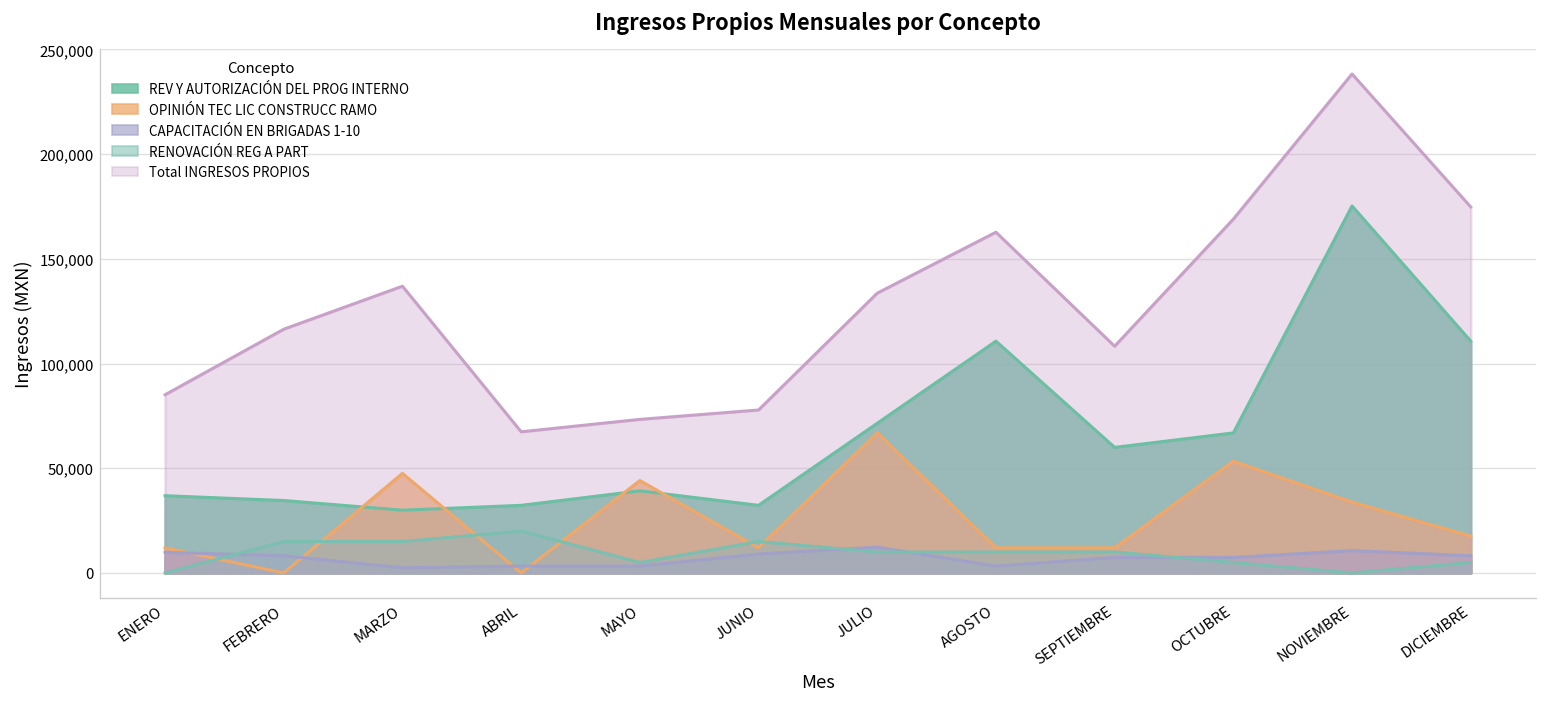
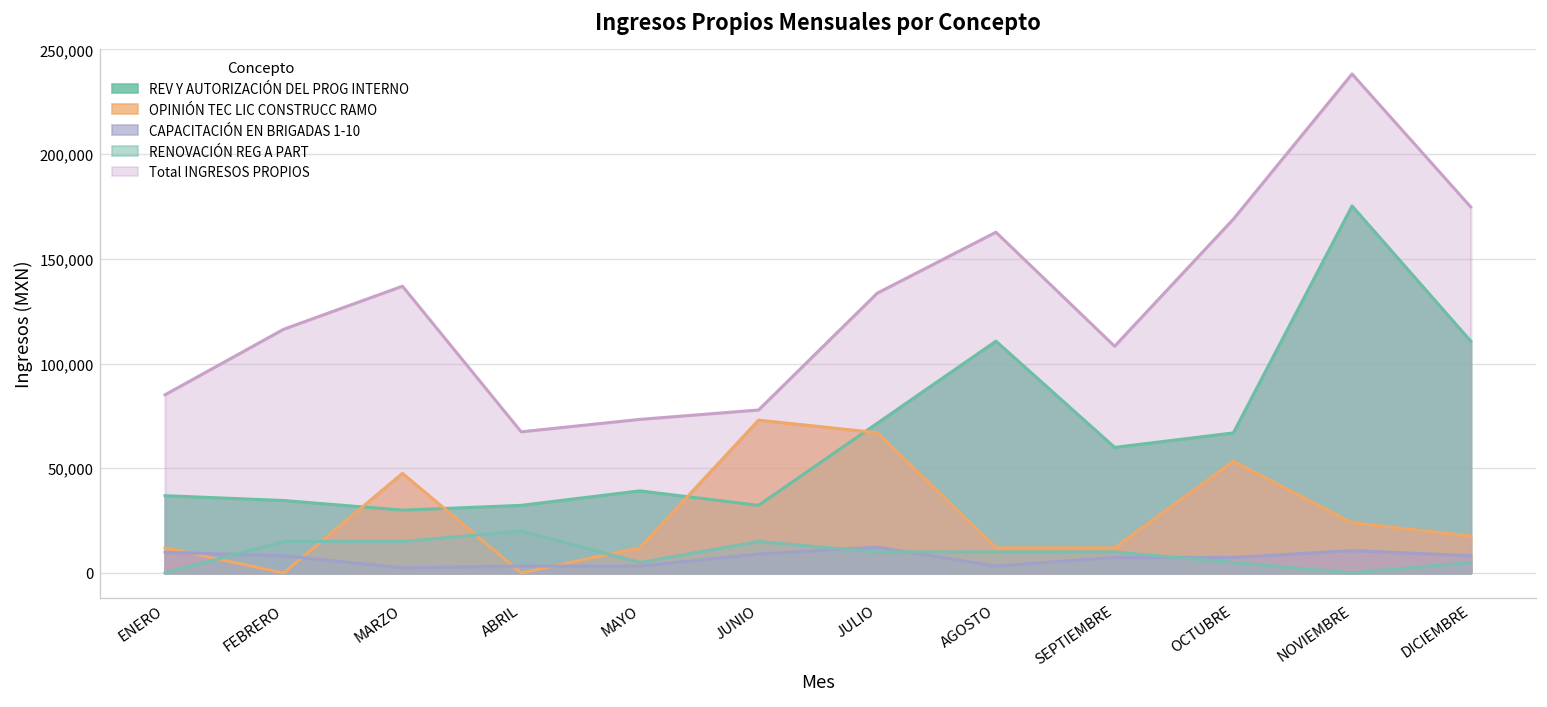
OPINIÓN TEC LIC CONSTRUCC RAMO, MAYO: 44,000 -> 12,000
OPINIÓN TEC LIC CONSTRUCC RAMO, JUNIO: 12,000 -> 73,000
OPINIÓN TEC LIC CONSTRUCC RAMO, NOVIEMBRE: 34,000 -> 24,000
